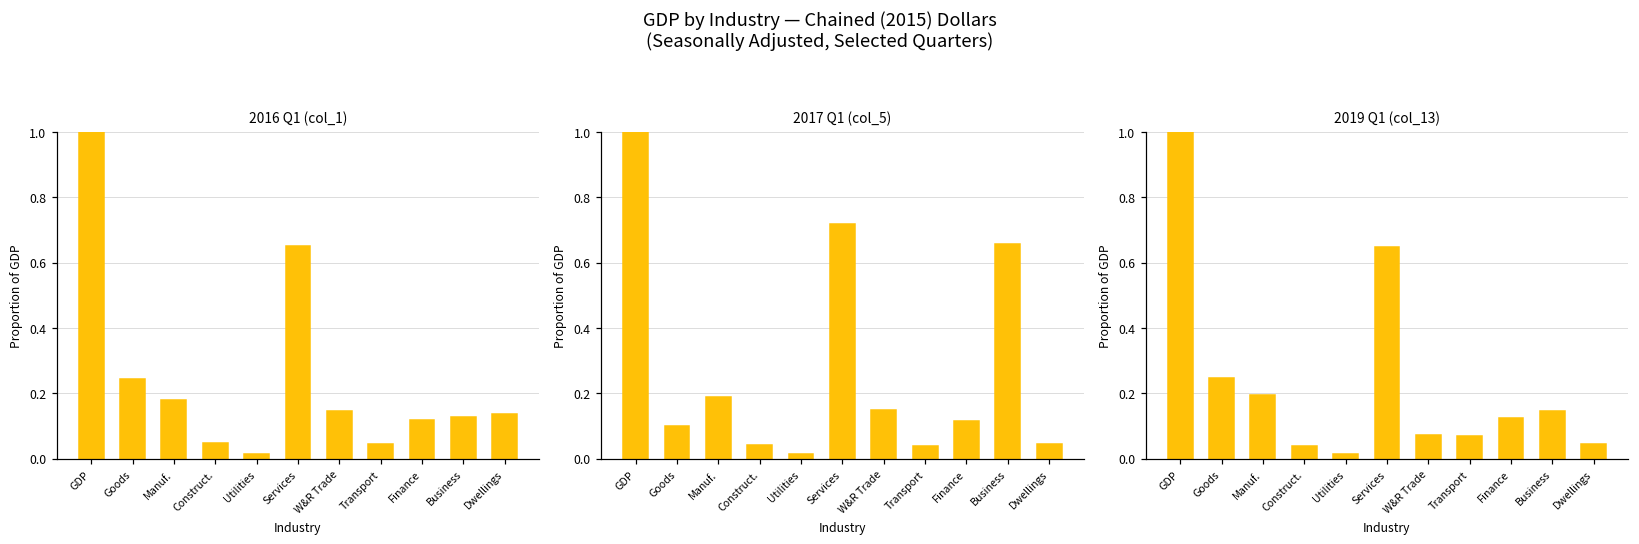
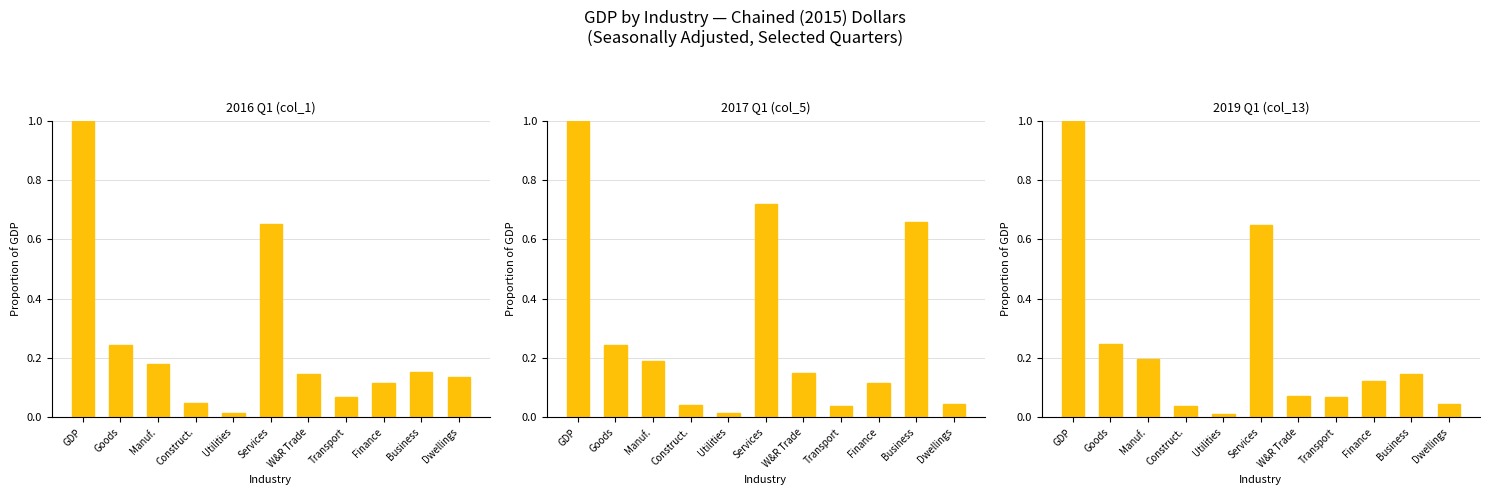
2016 Q1 (col_1), Transport: 0.04 -> 0.07
2016 Q1 (col_1), Business: 0.13 -> 0.15
2017 Q1 (col_5), Goods: 0.10 -> 0.24
